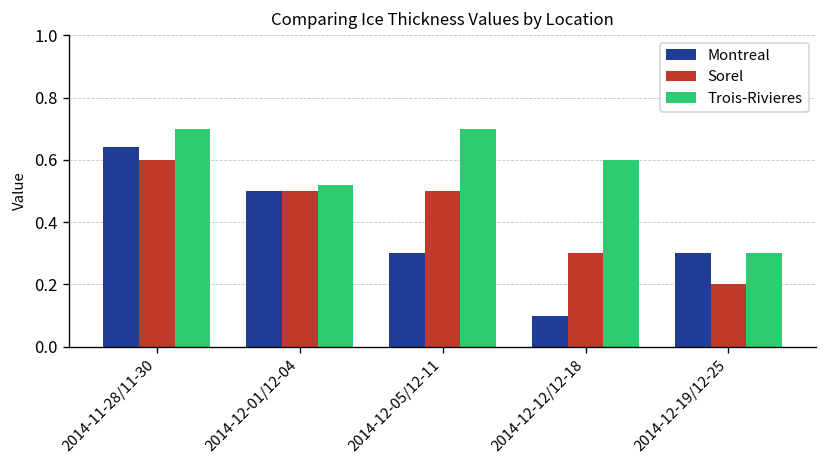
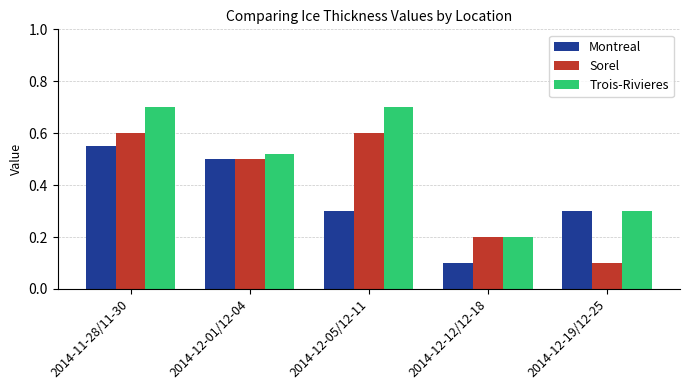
Montreal, 2014-11-28/11-30: 0.64 -> 0.55
Sorel, 2014-12-05/12-11: 0.5 -> 0.6
Sorel, 2014-12-12/12-18: 0.3 -> 0.2
Trois-Rivieres, 2014-12-12/12-18: 0.6 -> 0.2
Sorel, 2014-12-19/12-25: 0.2 -> 0.1
